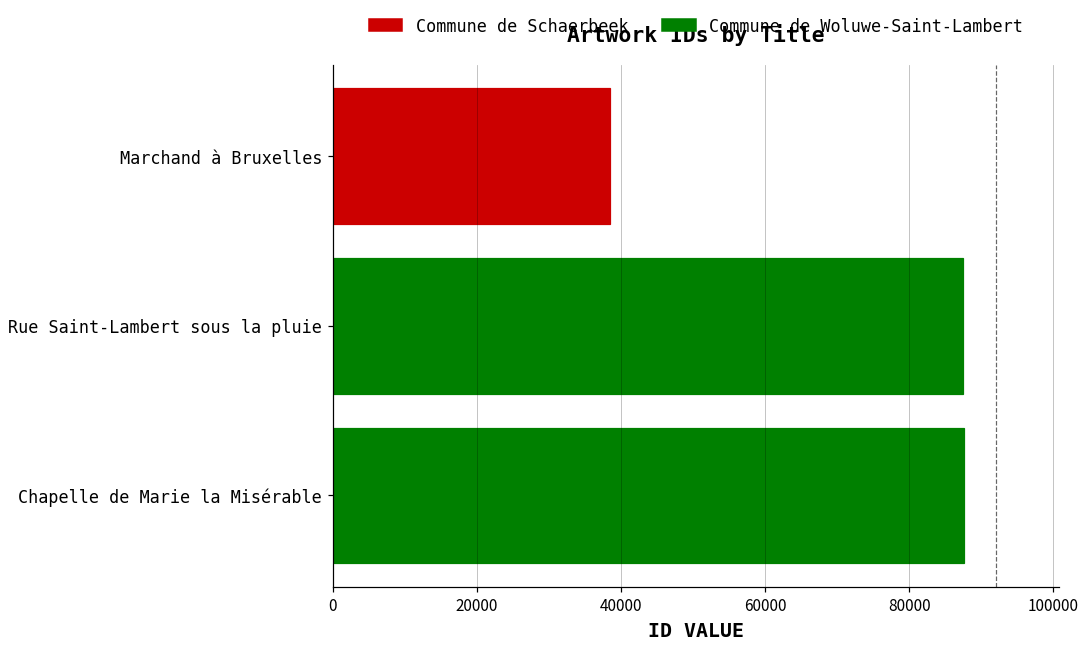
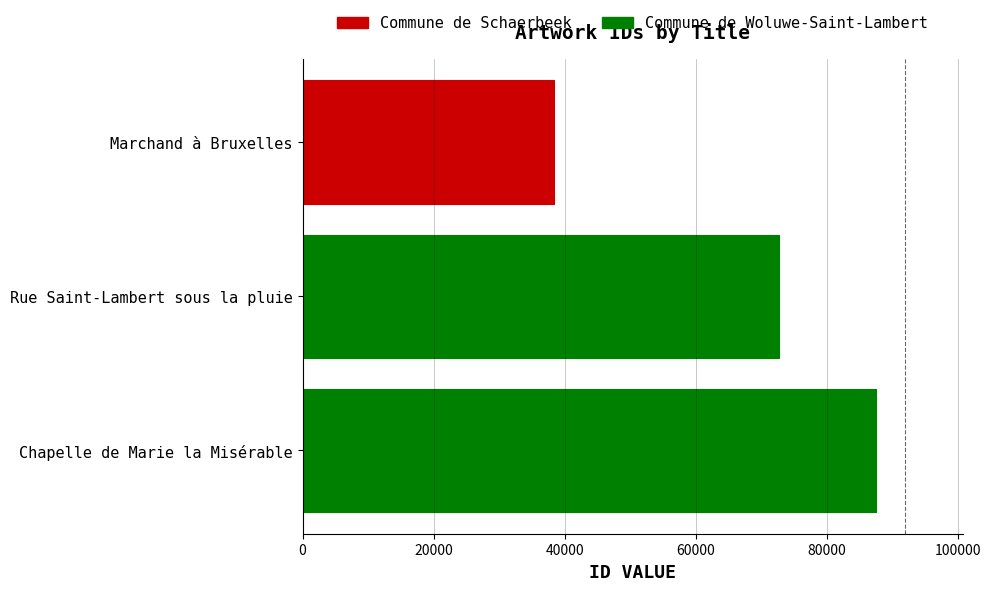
Rue Saint-Lambert sous la pluie: 87000 -> 73000
